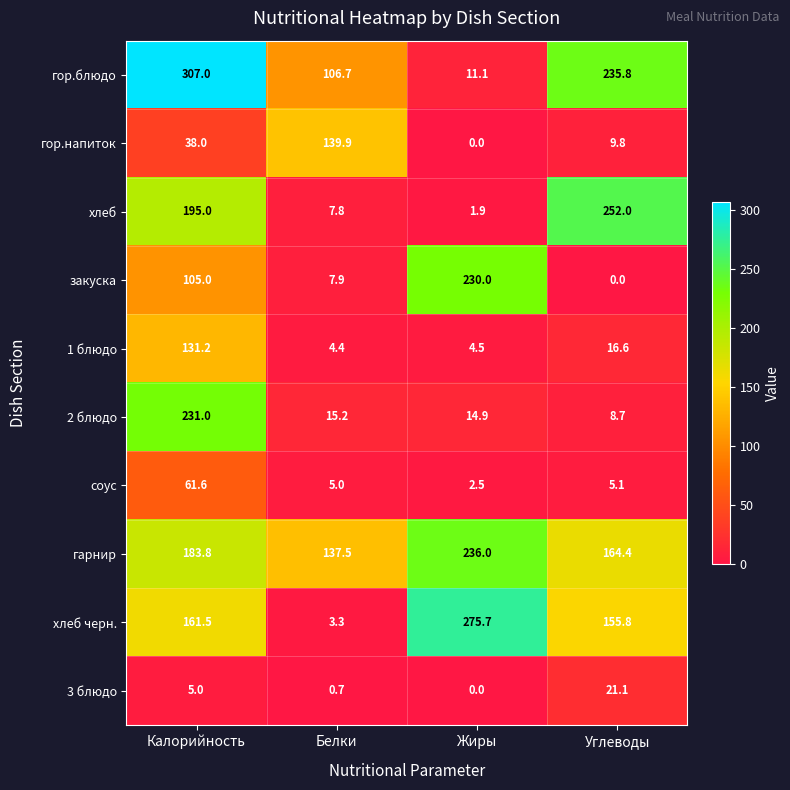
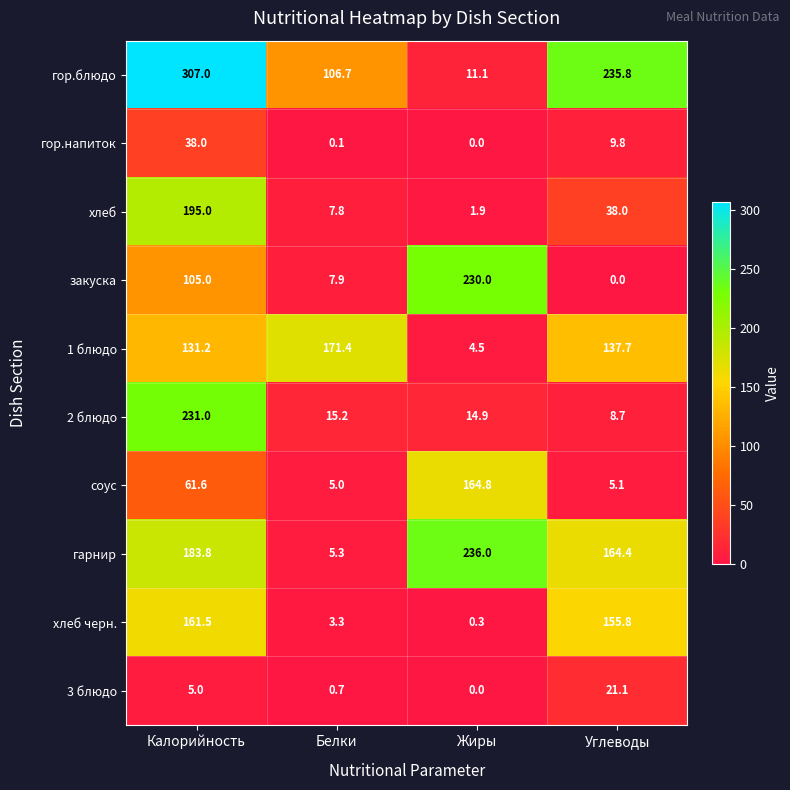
гор.напиток, Белки: 139.9 -> 0.1
хлеб, Углеводы: 252.0 -> 38.0
1 блюдо, Белки: 4.4 -> 171.4
1 блюдо, Углеводы: 16.6 -> 137.7
соус, Жиры: 2.5 -> 164.8
гарнир, Белки: 137.5 -> 5.3
хлеб черн., Жиры: 275.7 -> 0.3
